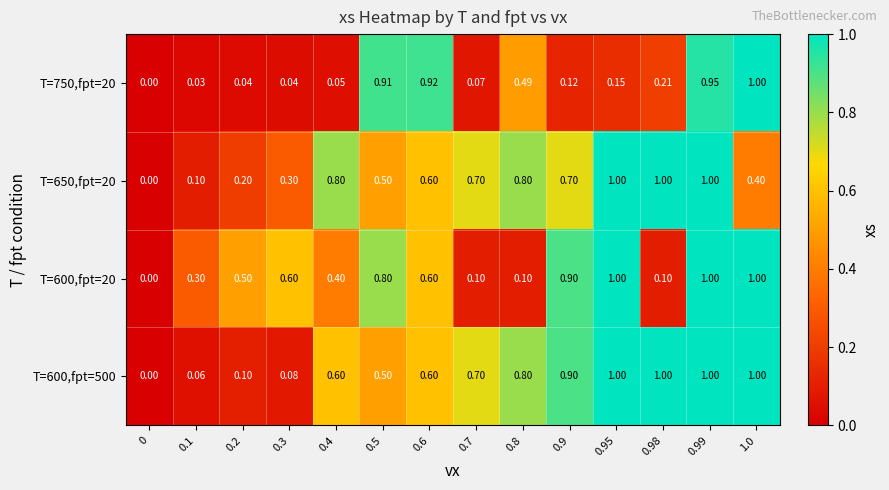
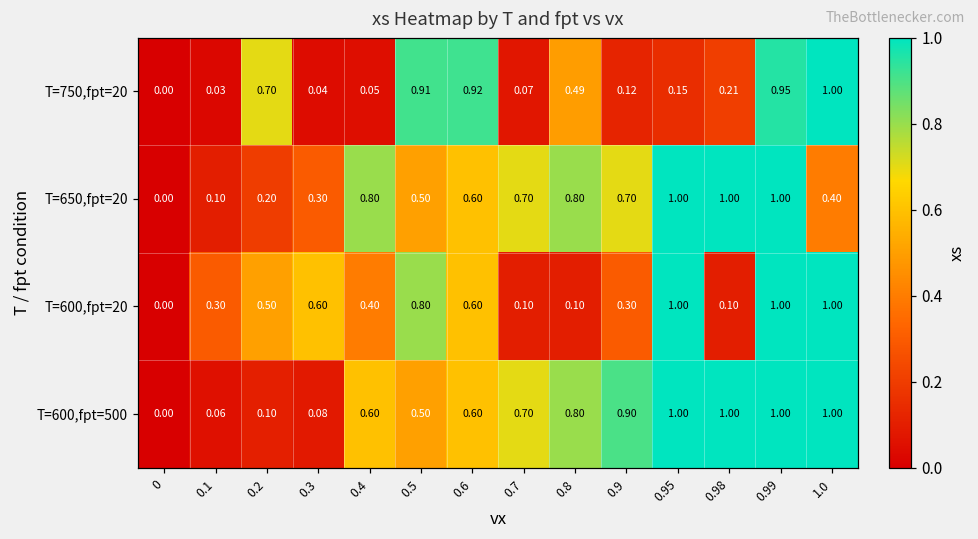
T=750,fpt=20, 0.2: 0.04 -> 0.70
T=600,fpt=20, 0.9: 0.90 -> 0.30
